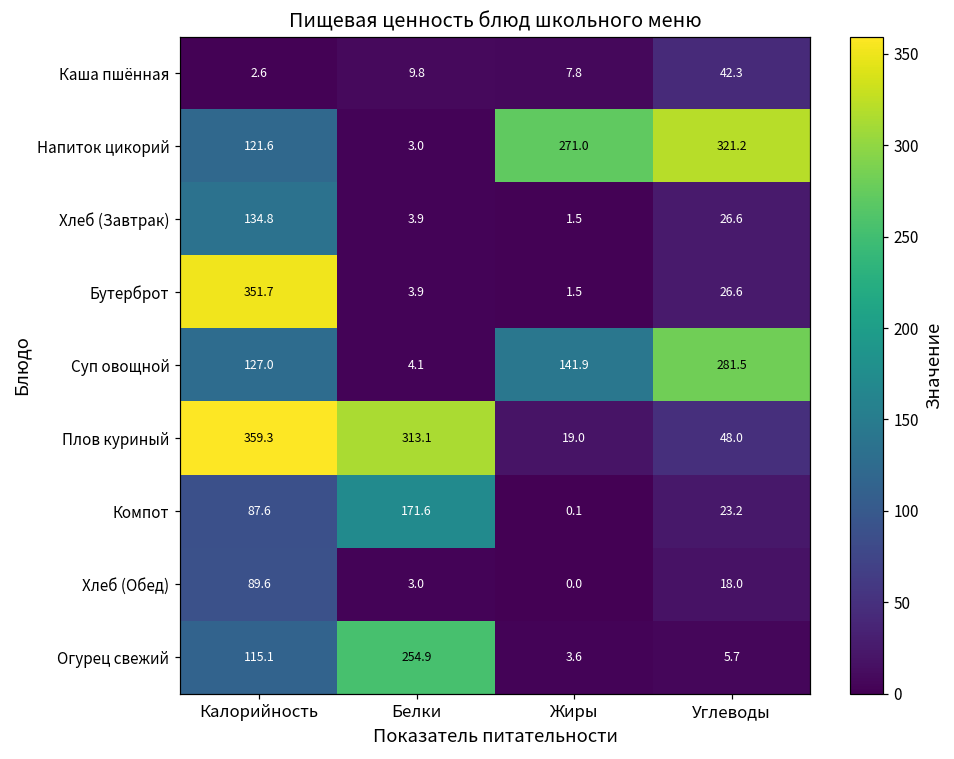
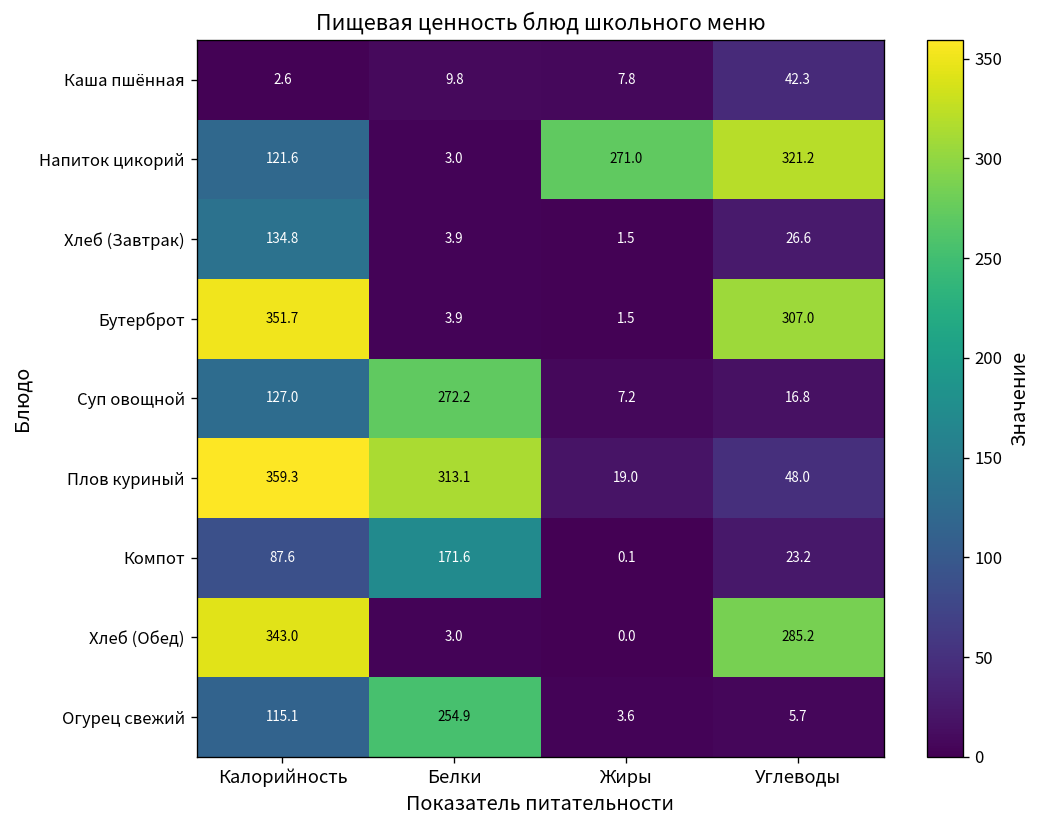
Бутерброт, Углеводы: 26.6 -> 307.0
Суп овощной, Белки: 4.1 -> 272.2
Суп овощной, Жиры: 141.9 -> 7.2
Суп овощной, Углеводы: 281.5 -> 16.8
Хлеб (Обед), Калорийность: 89.6 -> 343.0
Хлеб (Обед), Углеводы: 18.0 -> 285.2
